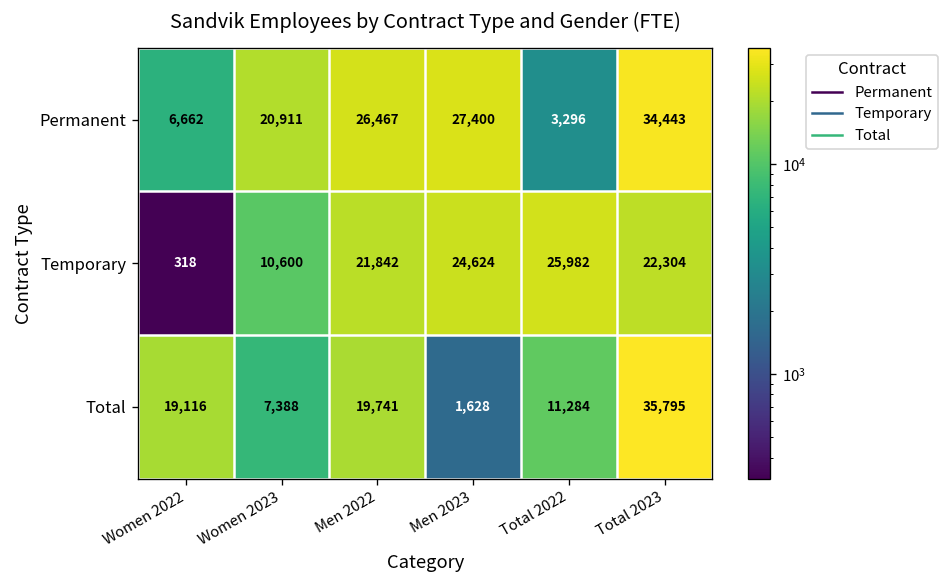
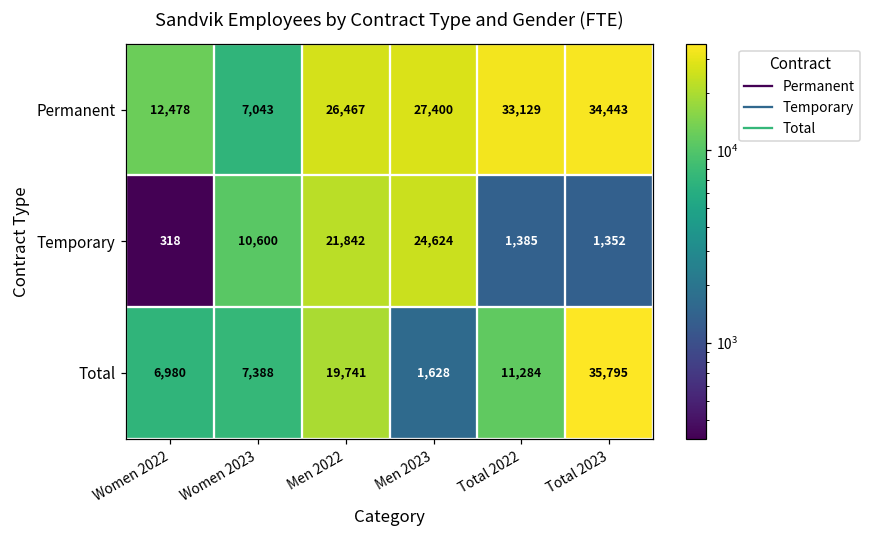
Permanent, Women 2022: 6,662 -> 12,478
Permanent, Women 2023: 20,911 -> 7,043
Permanent, Total 2022: 3,296 -> 33,129
Temporary, Total 2022: 25,982 -> 1,385
Temporary, Total 2023: 22,304 -> 1,352
Total, Women 2022: 19,116 -> 6,980
